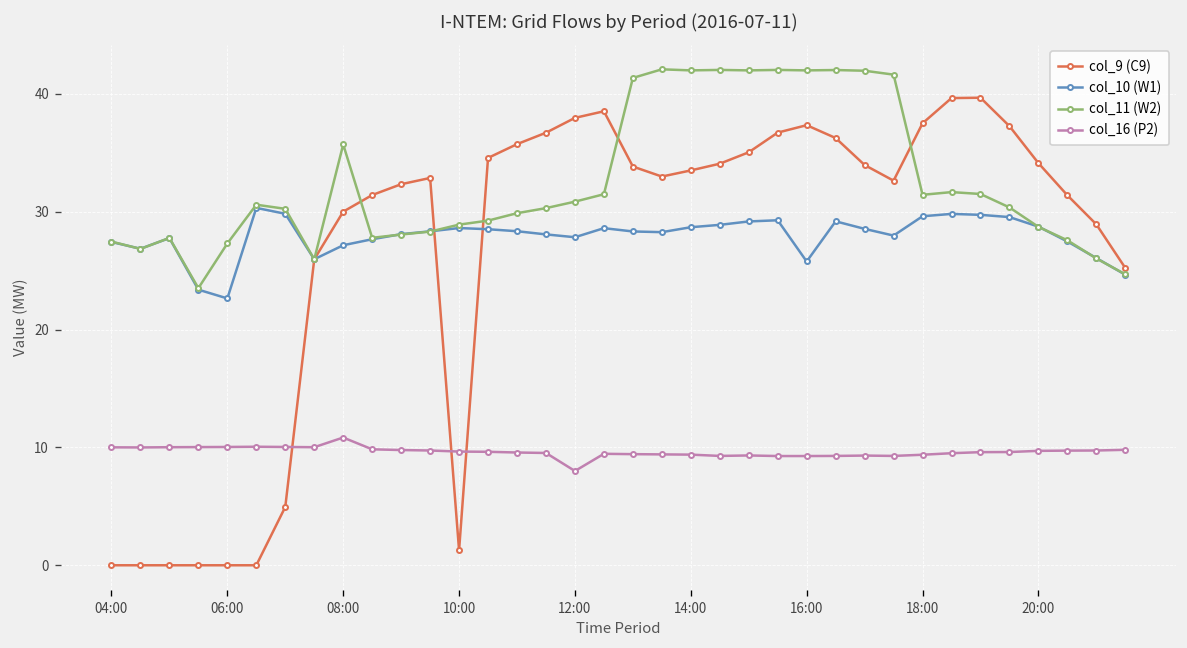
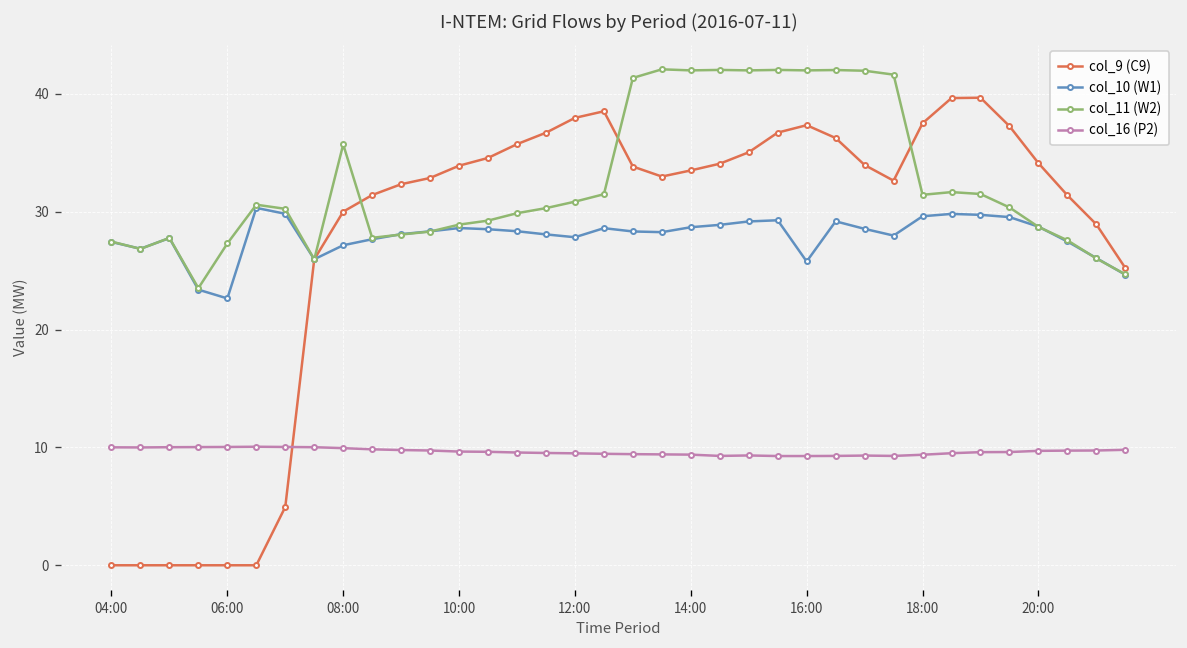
col_16 (P2), 08:00: 11 -> 10
col_9 (C9), 10:00: 1 -> 34
col_16 (P2), 12:00: 8 -> 10
